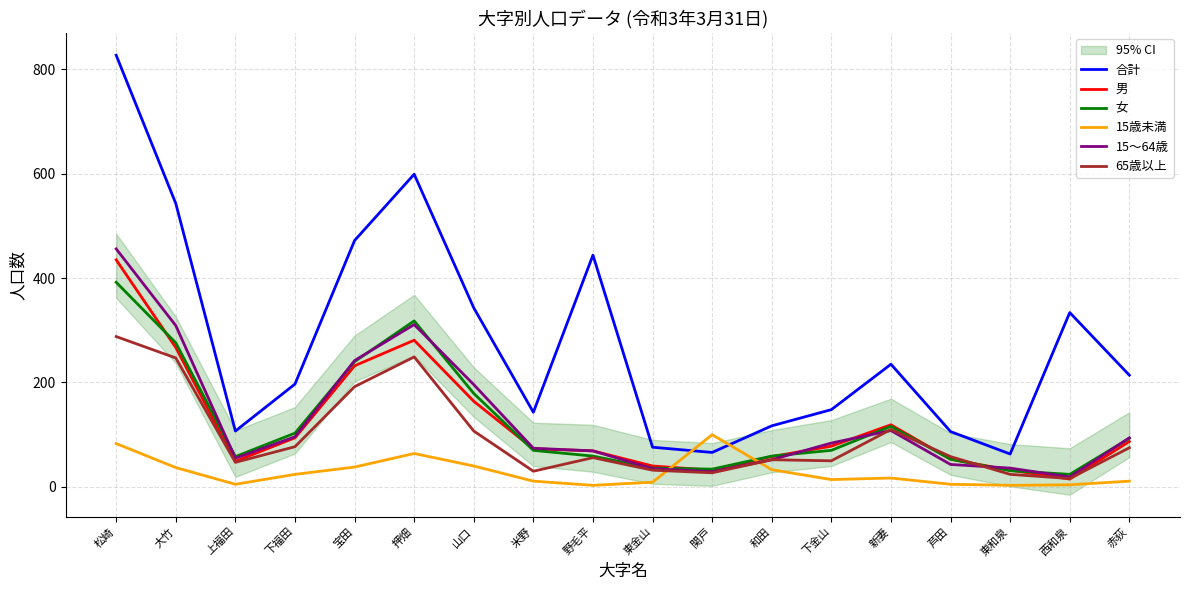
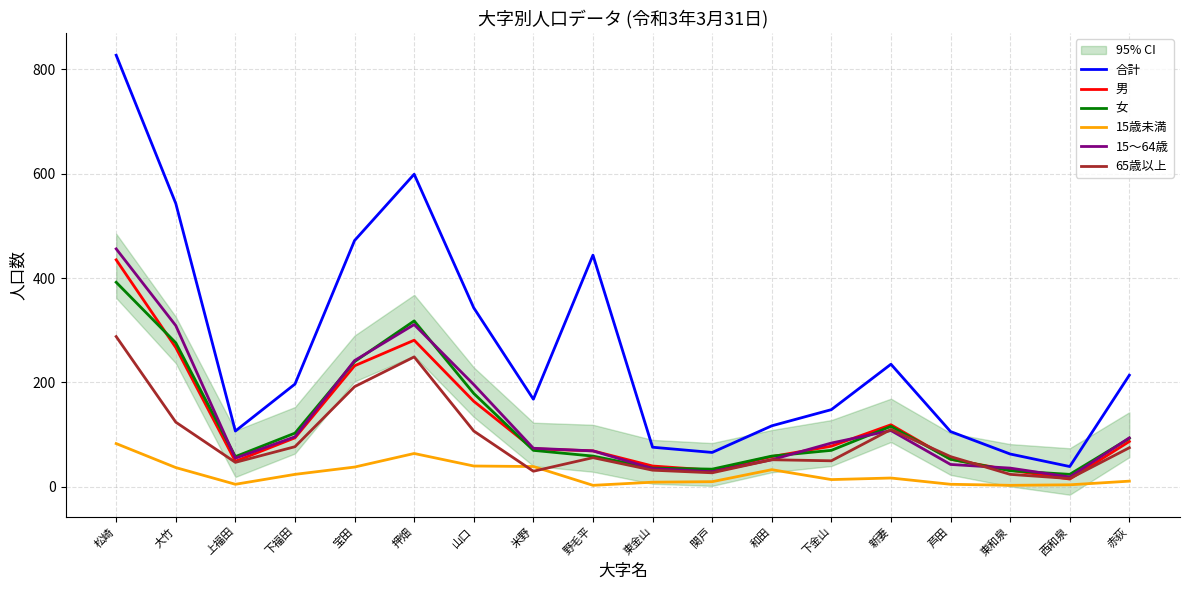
65歳以上, 大竹: 250 -> 120
合計, 米野: 140 -> 170
15歳未満, 米野: 10 -> 40
15歳未満, 関戸: 100 -> 10
合計, 西和泉: 330 -> 40
